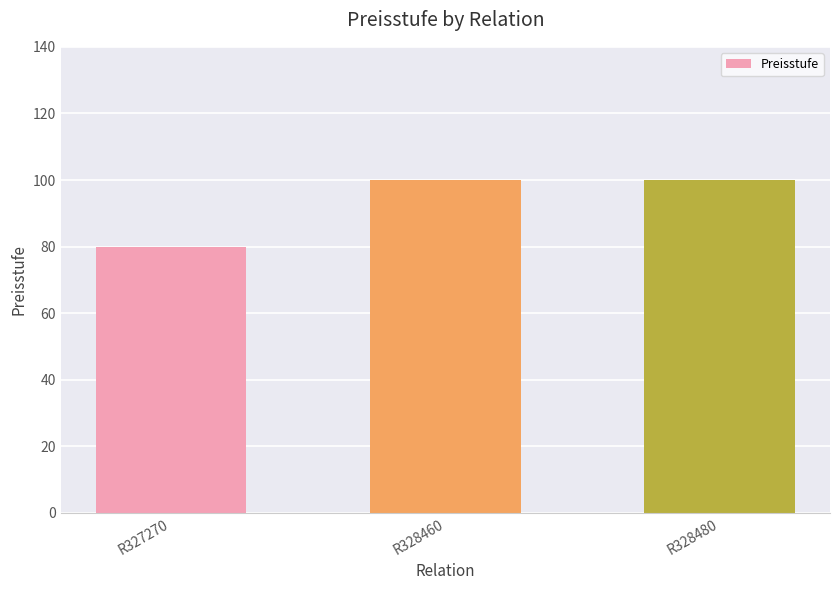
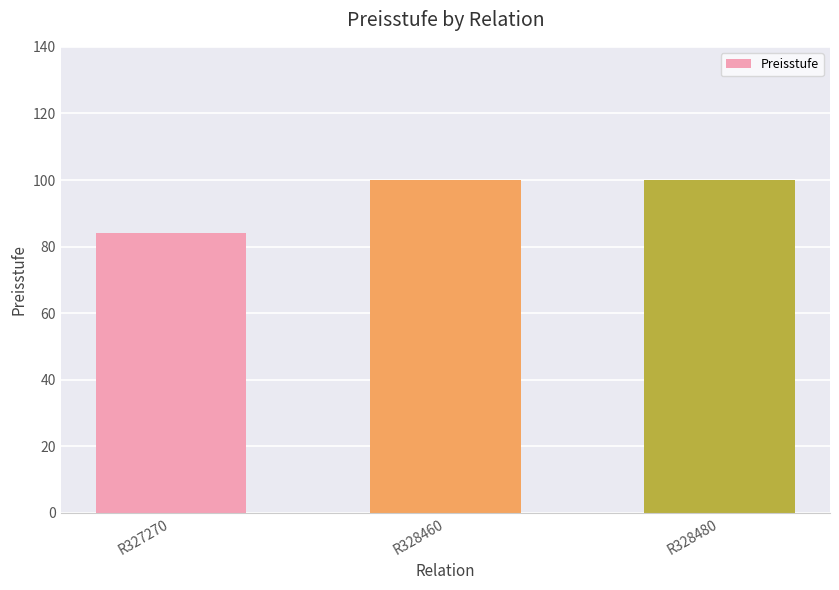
R327270: 80 -> 84
